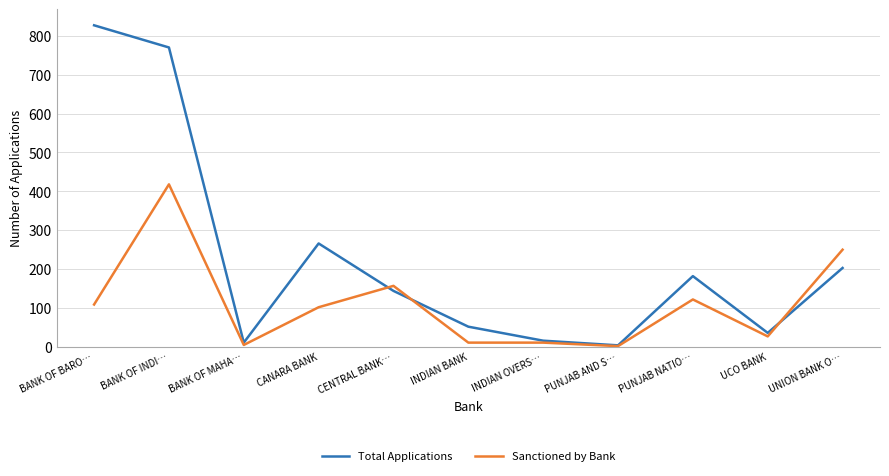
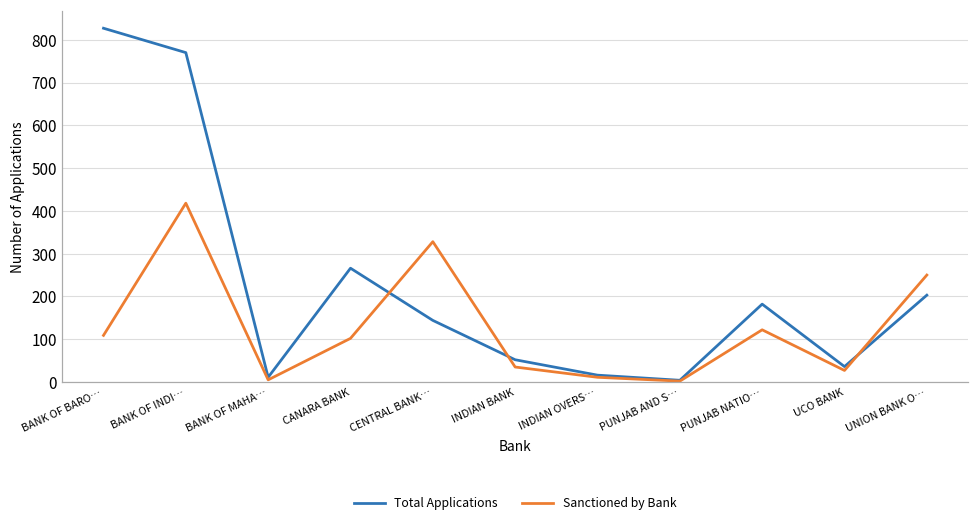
Sanctioned by Bank, CENTRAL BANK…: 160 -> 330
Sanctioned by Bank, INDIAN BANK: 10 -> 40
